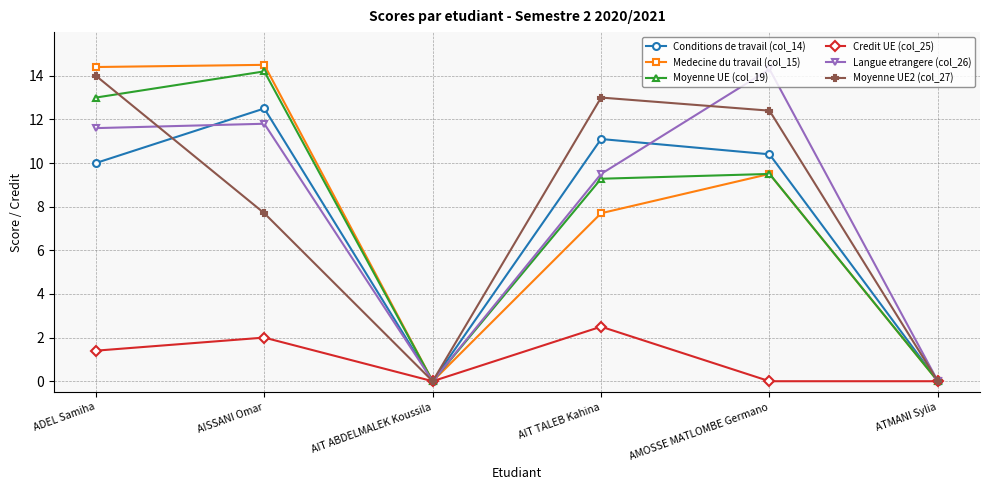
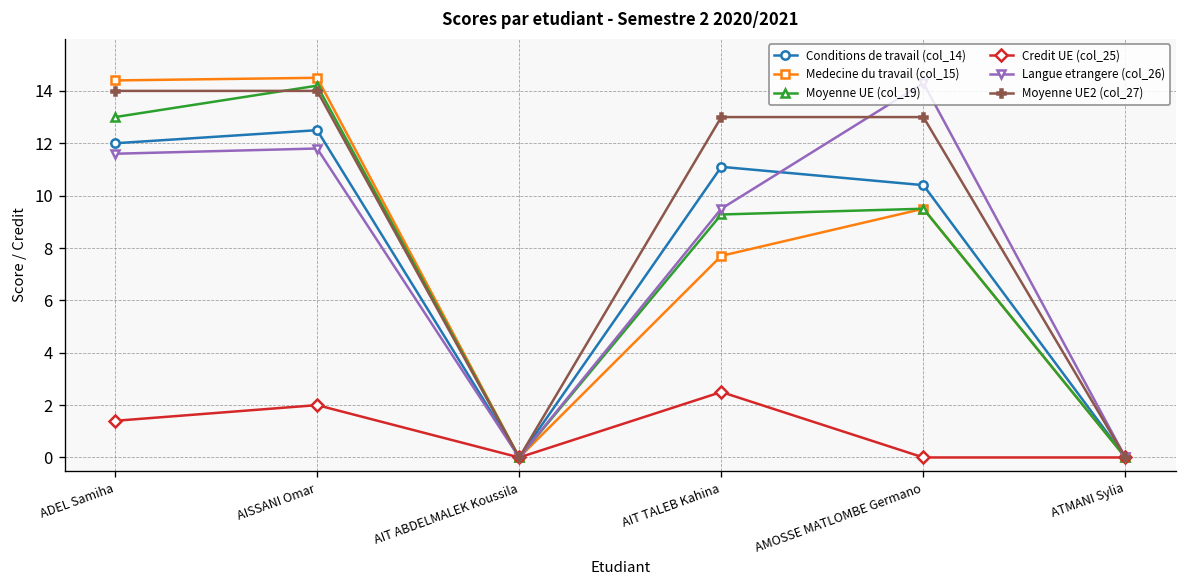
Conditions de travail (col_14), ADEL Samiha: 10 -> 12
Moyenne UE2 (col_27), AISSANI Omar: 7.7 -> 14.0
Moyenne UE2 (col_27), AMOSSE MATLOMBE Germano: 12.4 -> 13.0
